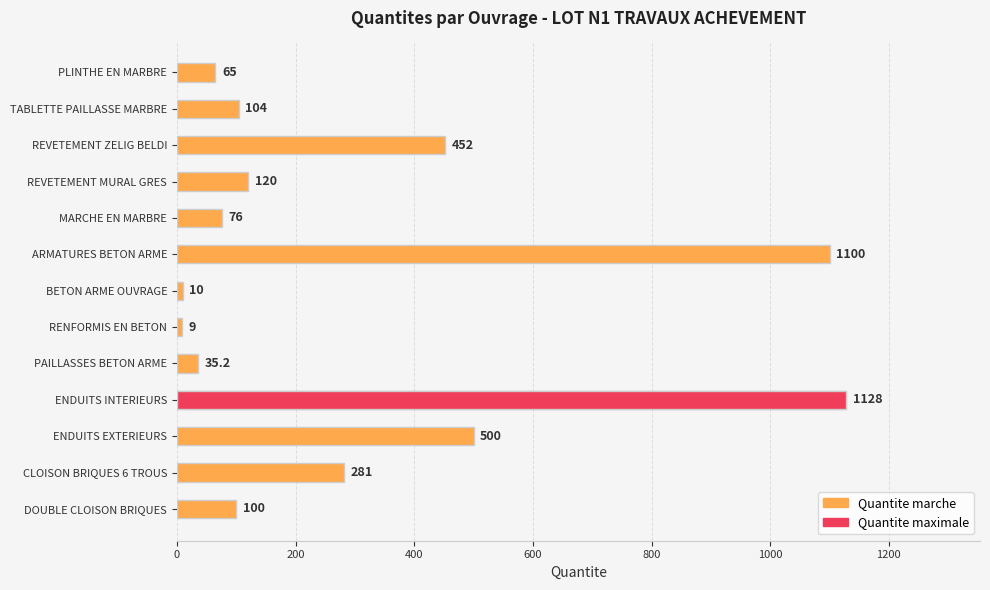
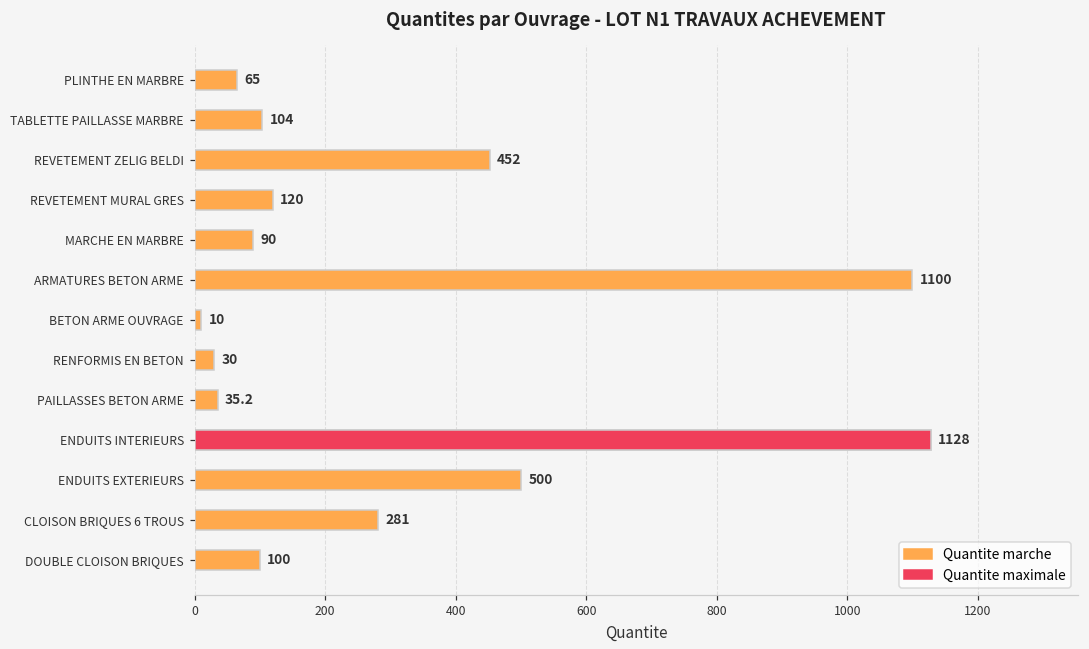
Quantite marche, MARCHE EN MARBRE: 76 -> 90
Quantite marche, RENFORMIS EN BETON: 9 -> 30
